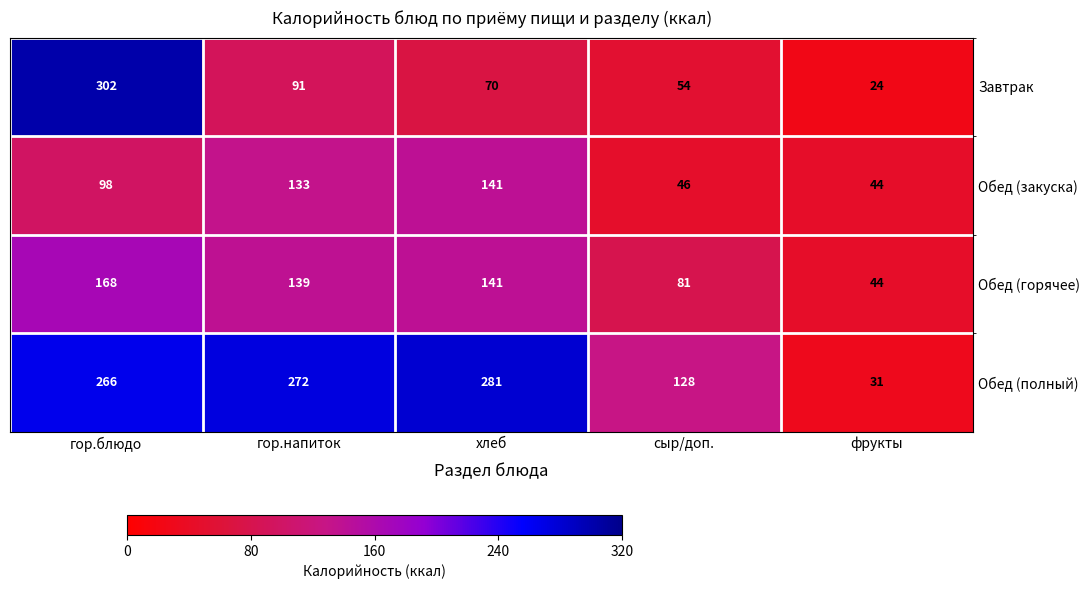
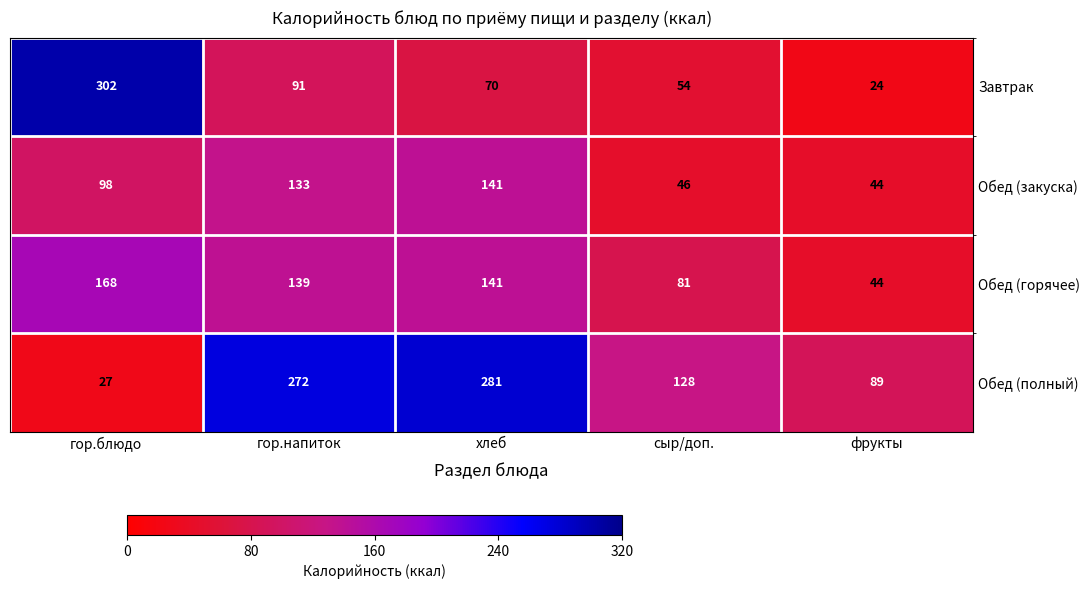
Обед (полный), гор.блюдо: 266 -> 27
Обед (полный), фрукты: 31 -> 89
